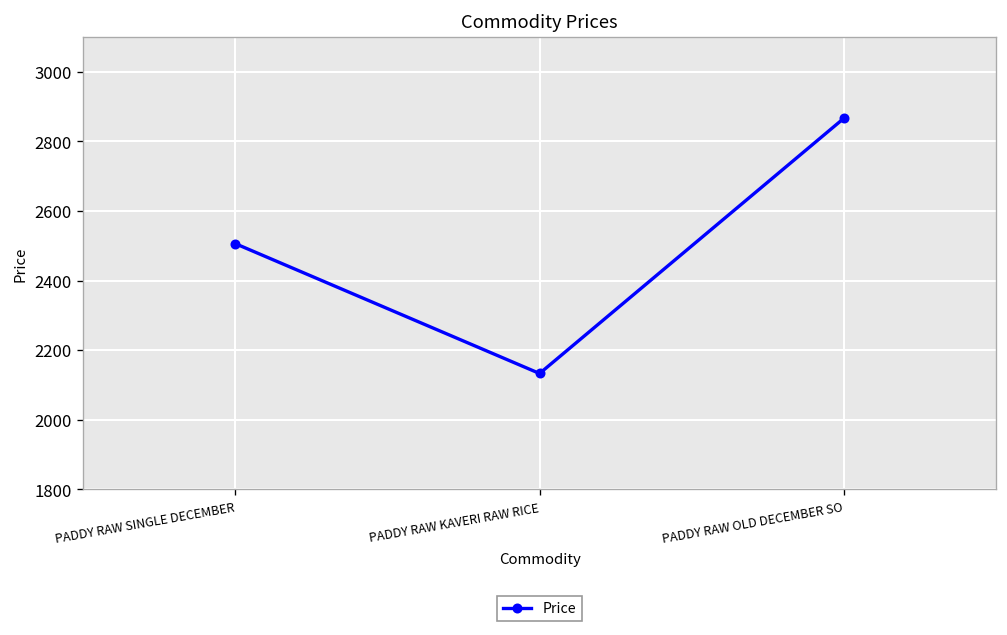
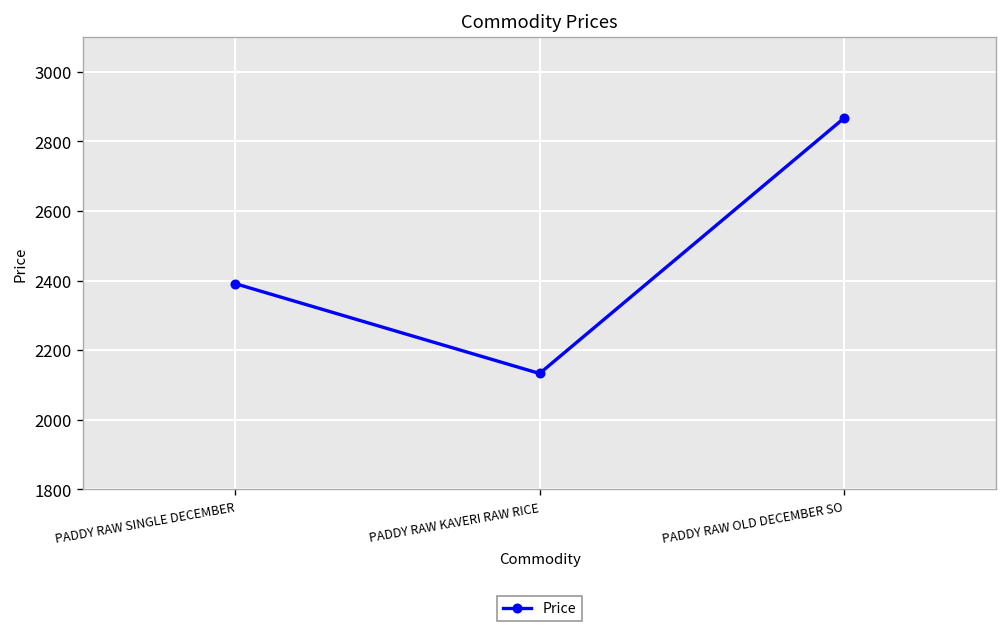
PADDY RAW SINGLE DECEMBER: 2510 -> 2390
